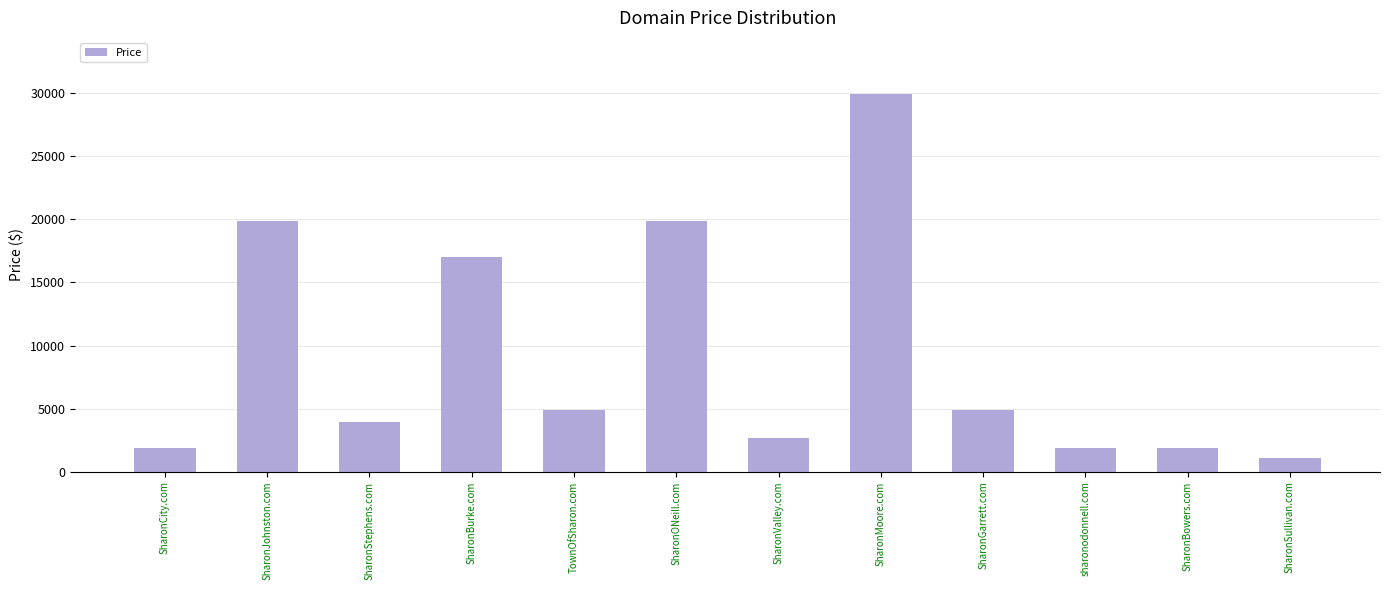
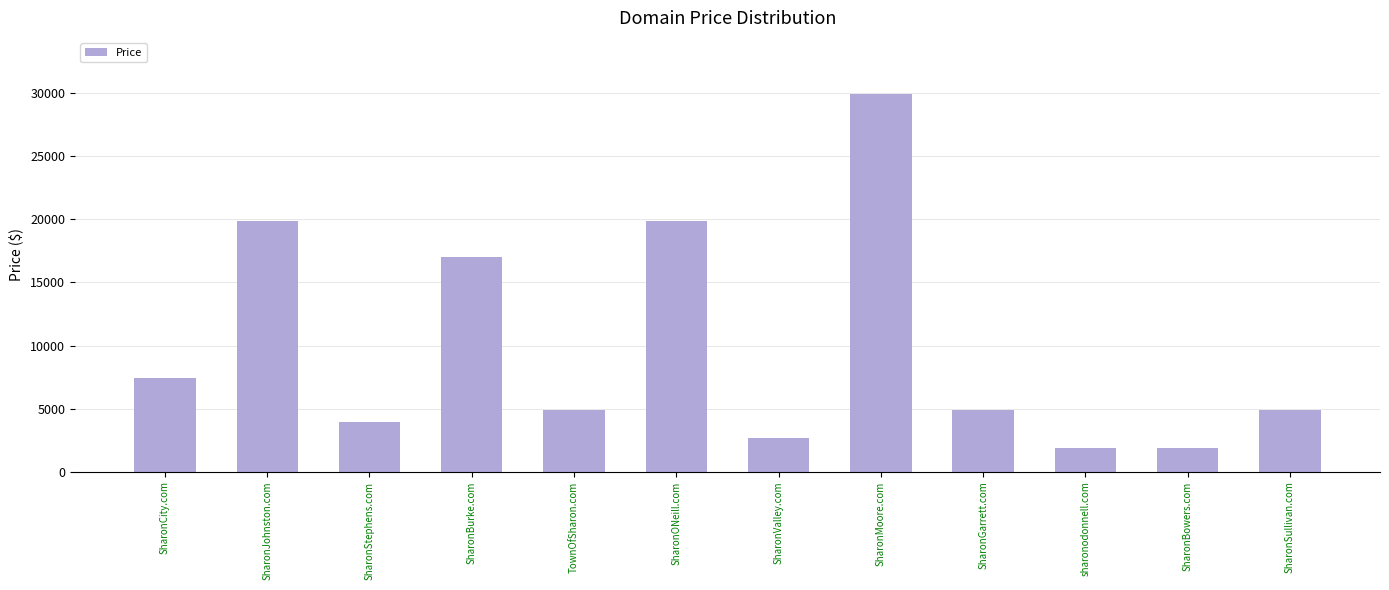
SharonCity.com: 1900 -> 7400
SharonSullivan.com: 1100 -> 4900
